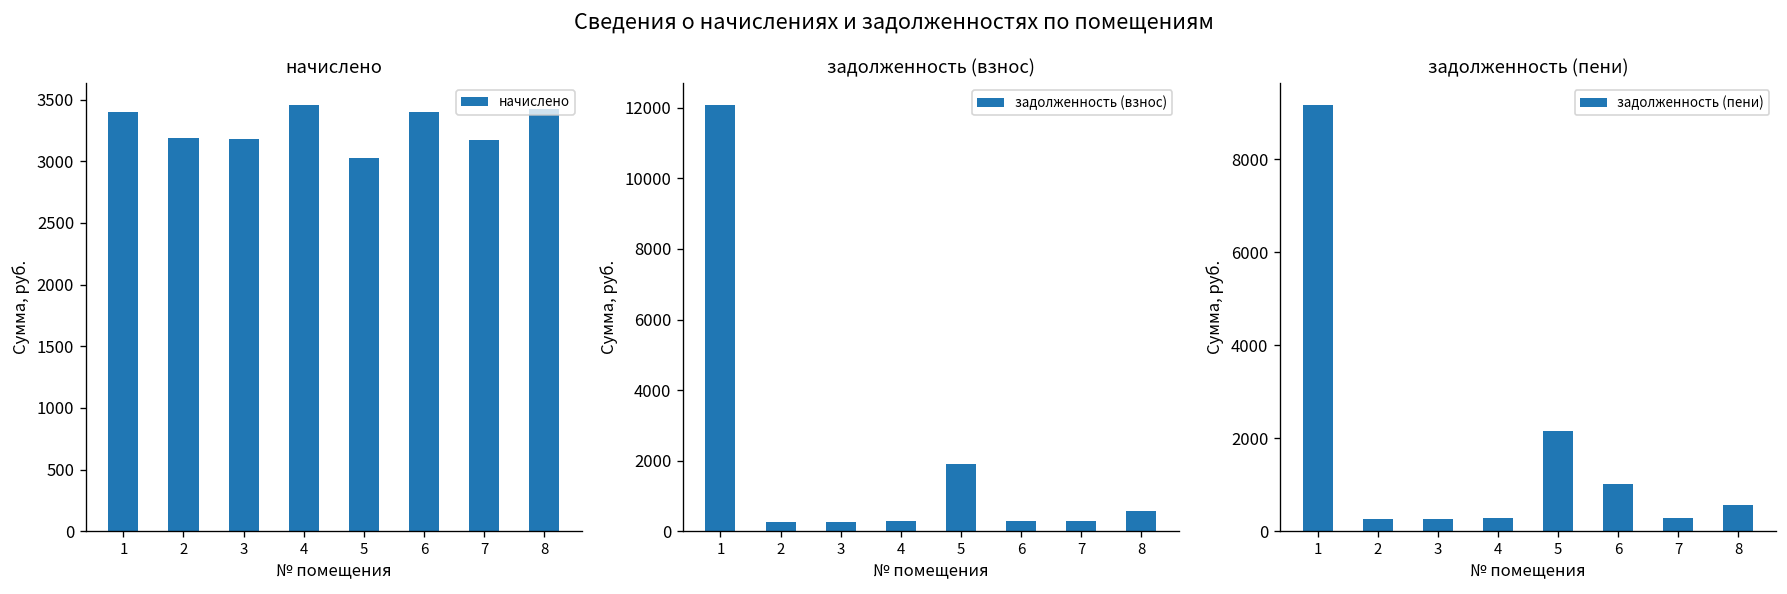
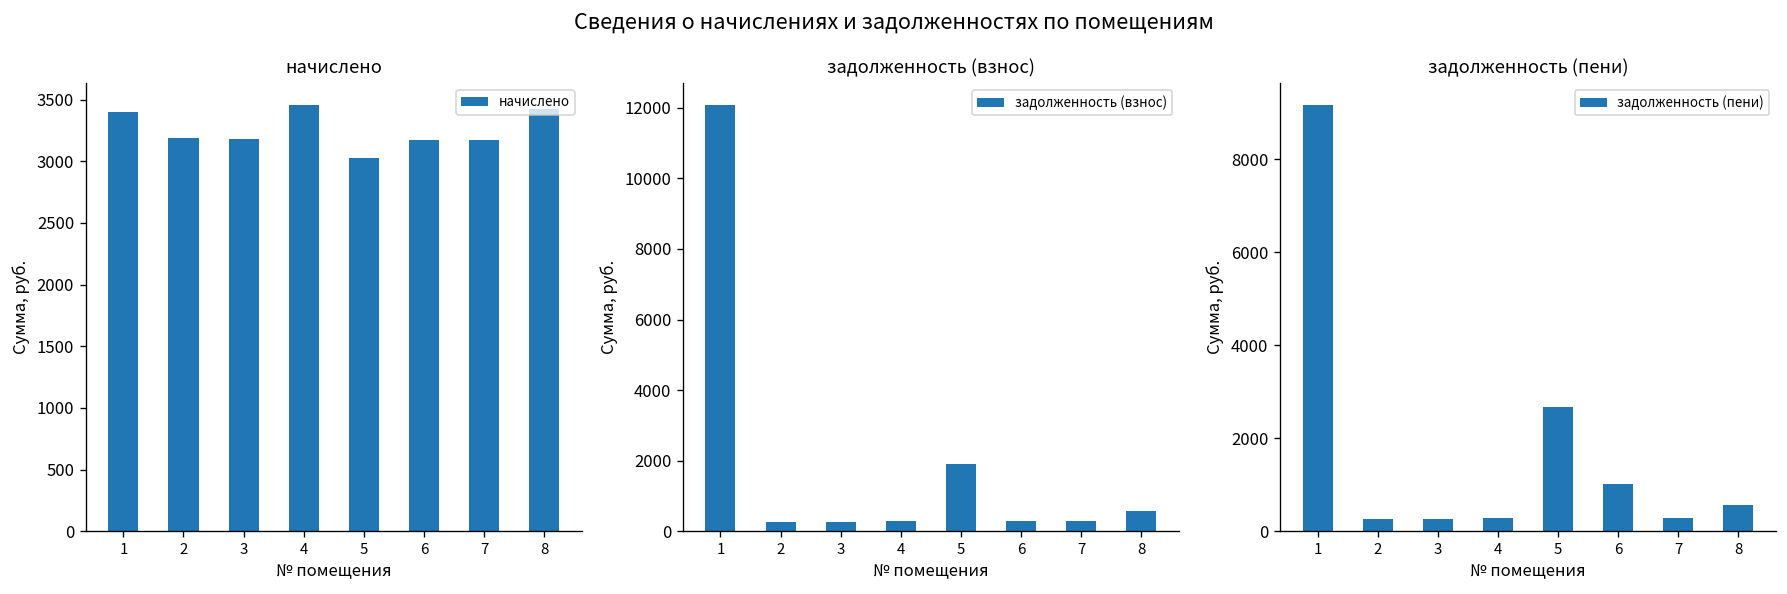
начислено, 6: 3400 -> 3170
задолженность (пени), 5: 2200 -> 2700
